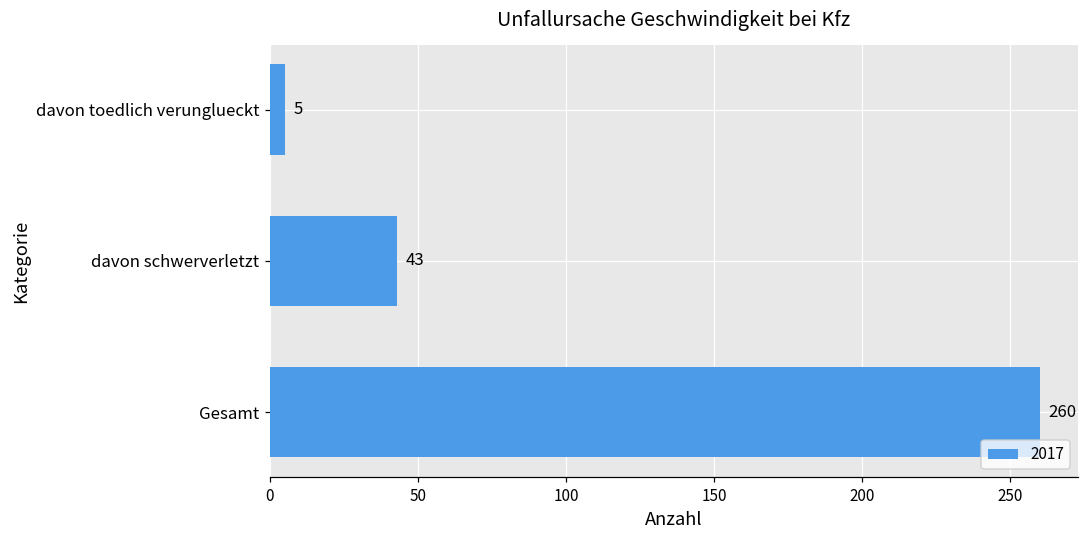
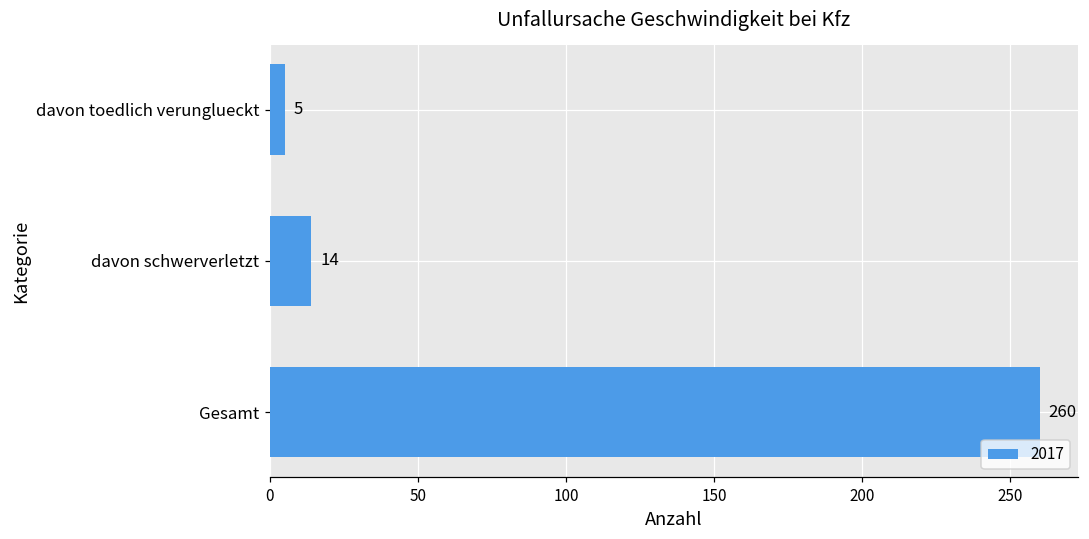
davon schwerverletzt: 43 -> 14
